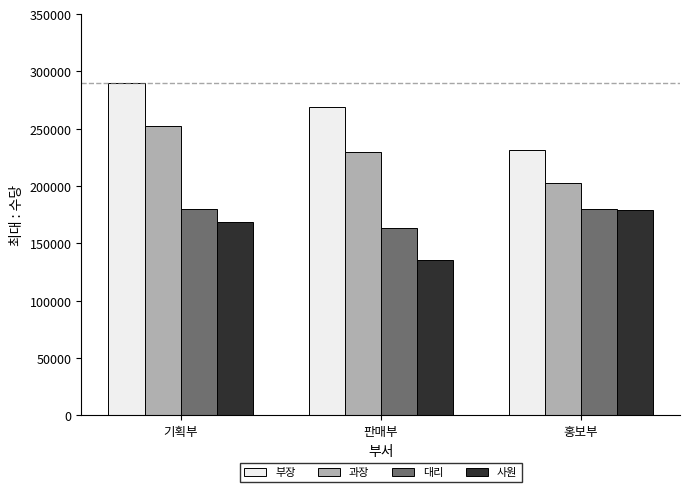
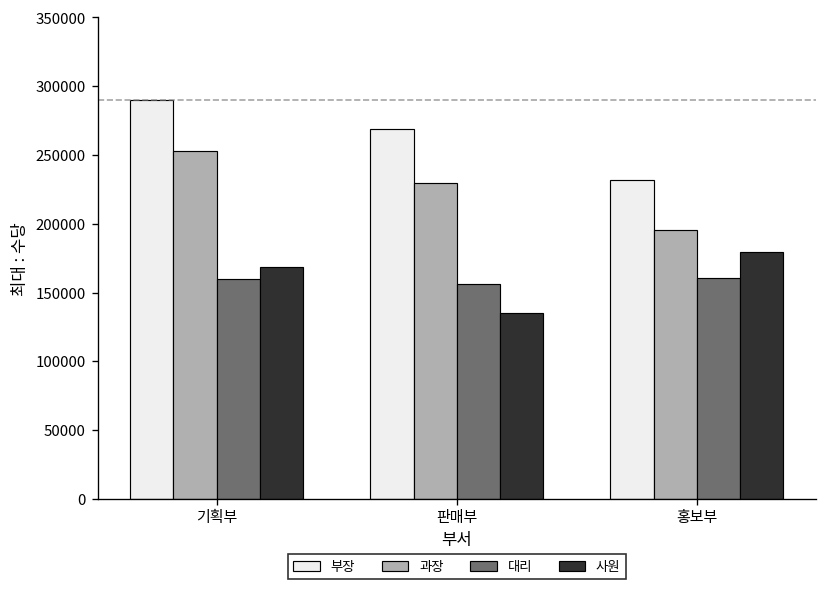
대리, 기획부: 180000 -> 160000
대리, 판매부: 163000 -> 156000
과장, 홍보부: 203000 -> 195000
대리, 홍보부: 180000 -> 161000
